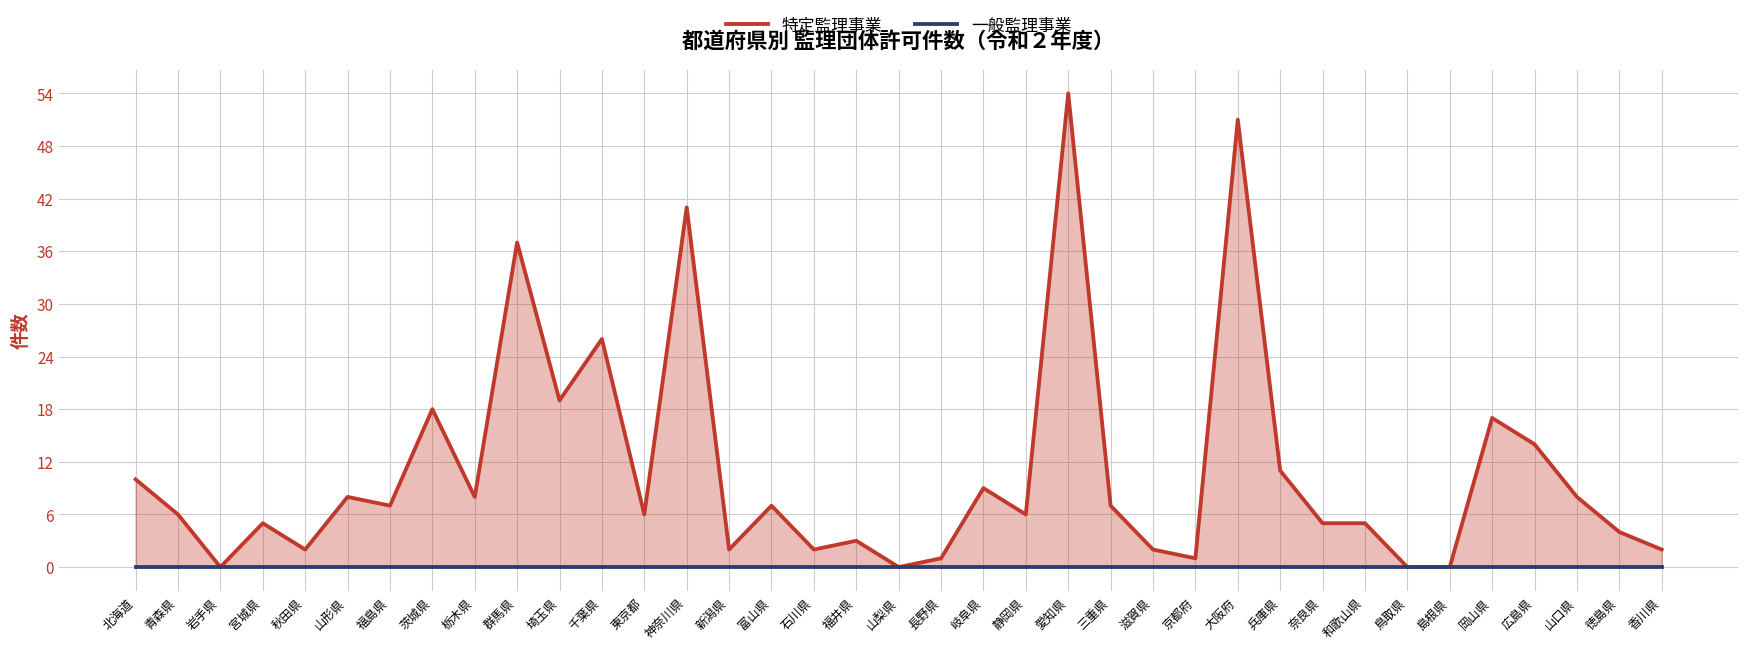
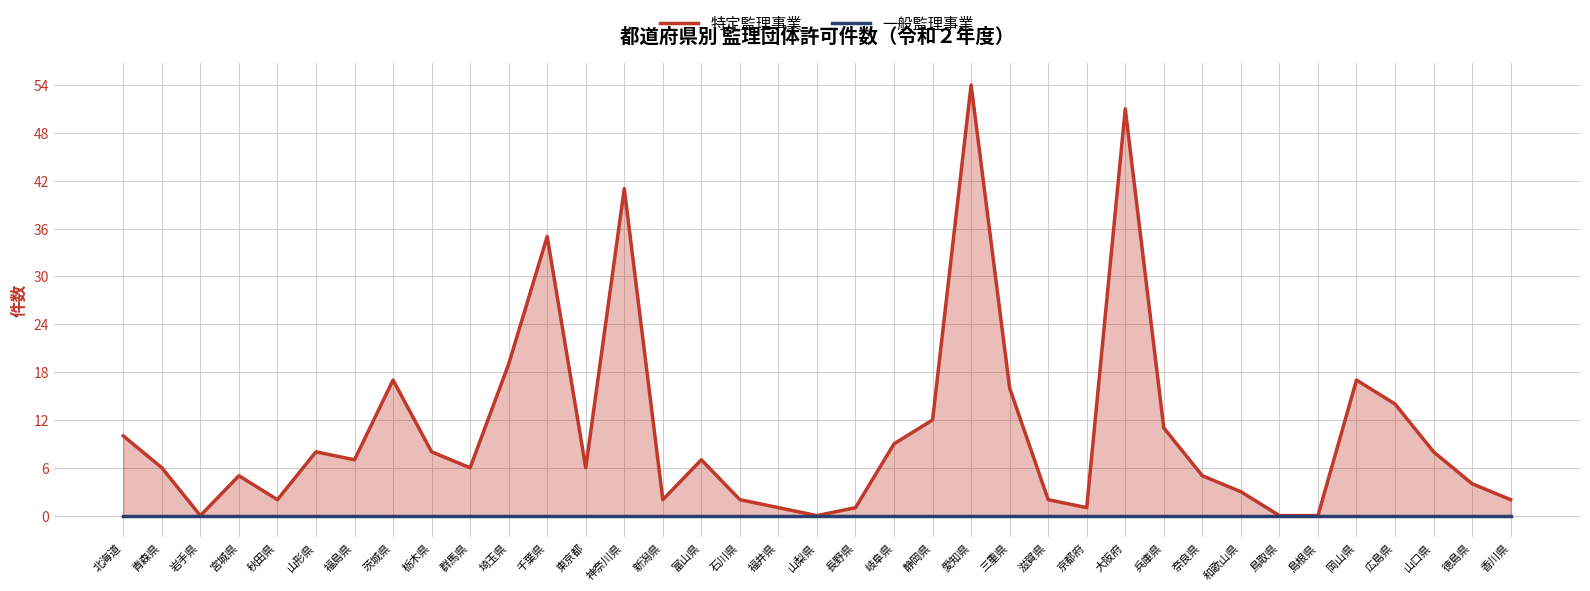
特定監理事業, 茨城県: 18 -> 17
特定監理事業, 群馬県: 37 -> 6
特定監理事業, 千葉県: 26 -> 35
特定監理事業, 福井県: 3 -> 1
特定監理事業, 静岡県: 6 -> 12
特定監理事業, 三重県: 7 -> 16
特定監理事業, 和歌山県: 5 -> 3
